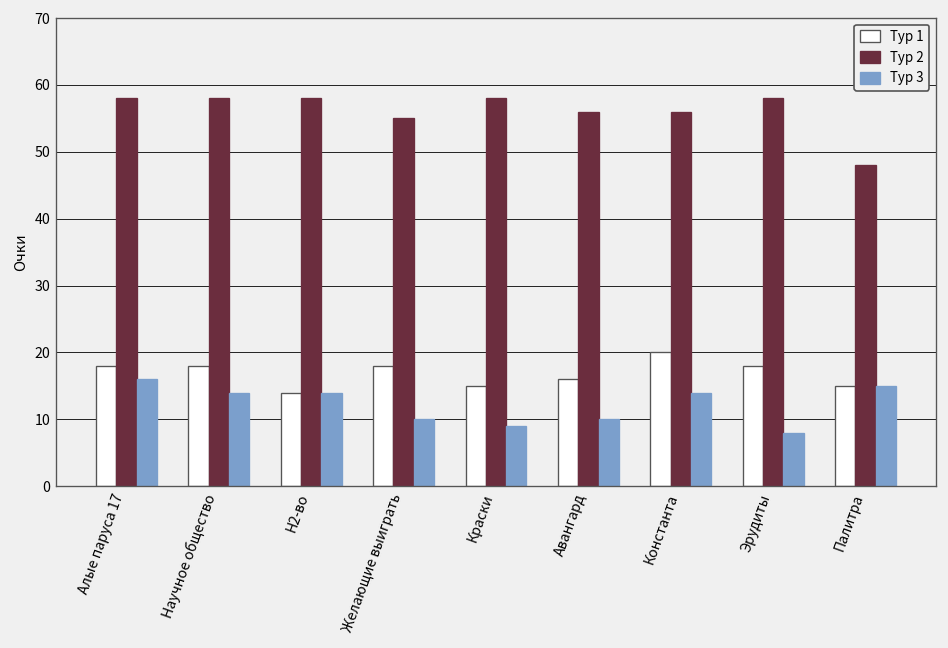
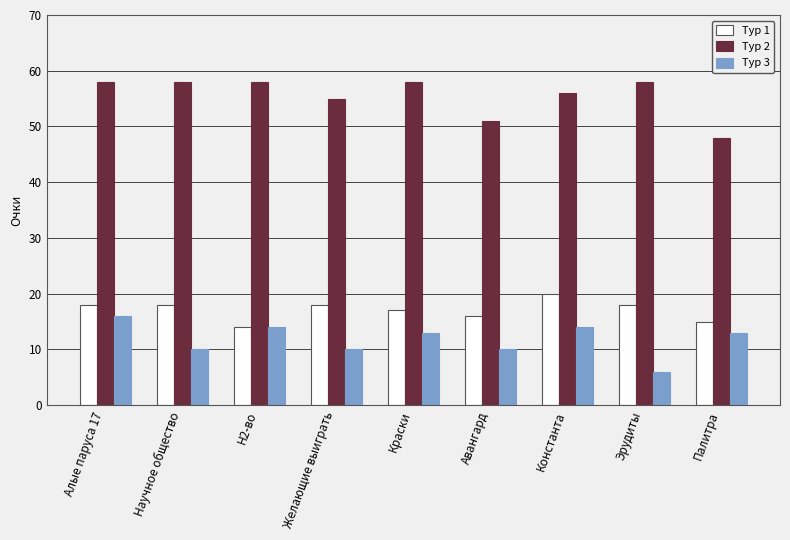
Тур 3, Научное общество: 14 -> 10
Тур 1, Краски: 15 -> 17
Тур 3, Краски: 9 -> 13
Тур 2, Авангард: 56 -> 51
Тур 3, Эрудиты: 8 -> 6
Тур 3, Палитра: 15 -> 13
